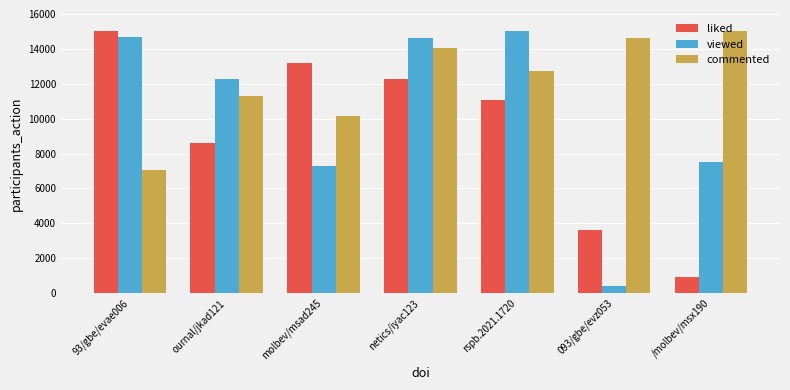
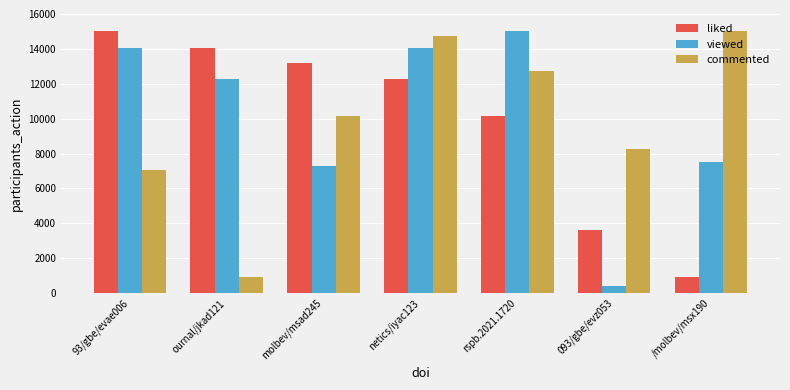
viewed, 93/gbe/evae006: 14700 -> 14100
liked, ournal/jkad121: 8600 -> 14100
commented, ournal/jkad121: 11300 -> 900
viewed, netics/iyac123: 14600 -> 14100
commented, netics/iyac123: 14100 -> 14700
liked, rspb.2021.1720: 11100 -> 10200
commented, 093/gbe/evz053: 14600 -> 8200
